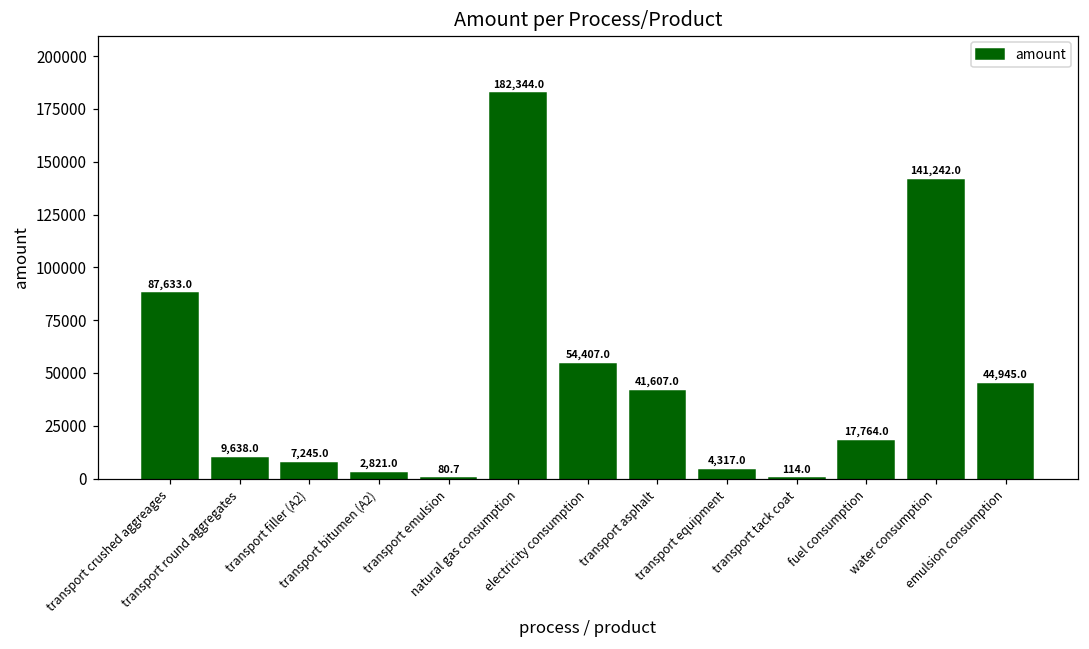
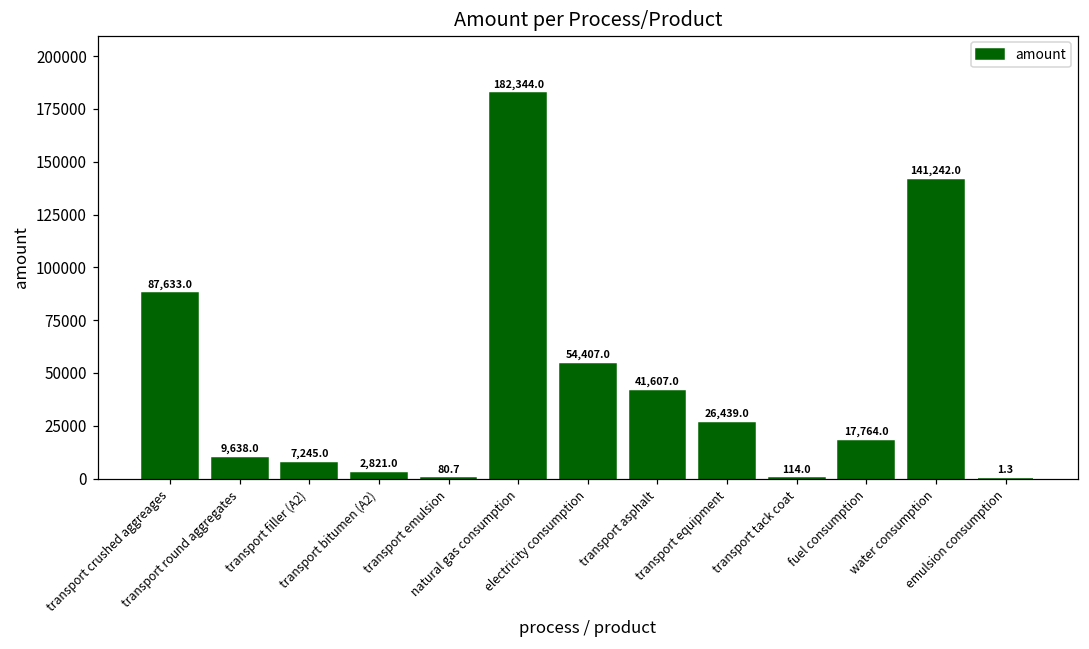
transport equipment: 4,317.0 -> 26,439.0
emulsion consumption: 44,945.0 -> 1.3
